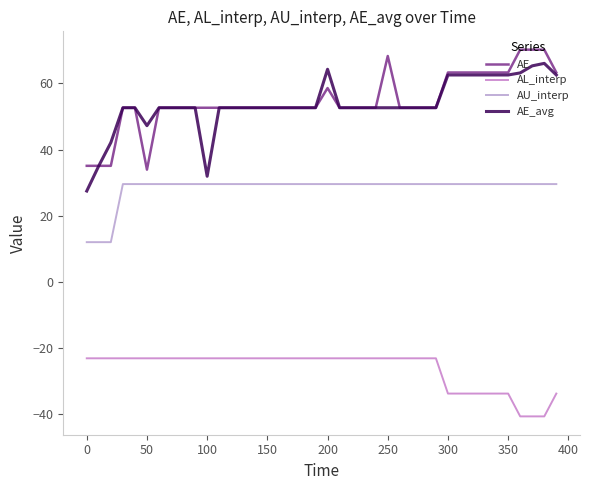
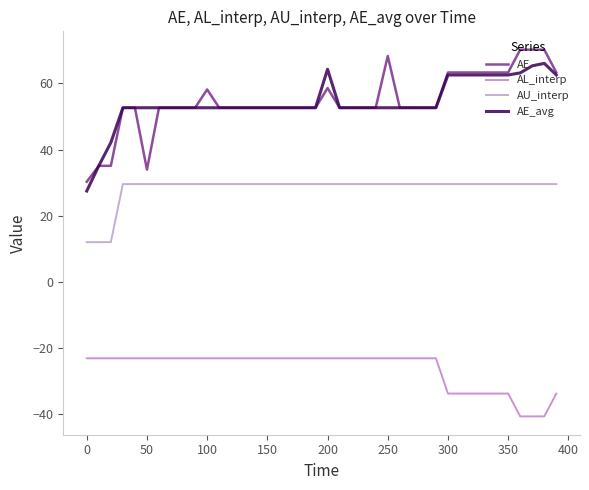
AE, 0: 35 -> 30
AE_avg, 50: 47 -> 53
AE, 100: 53 -> 58
AE_avg, 100: 32 -> 53
